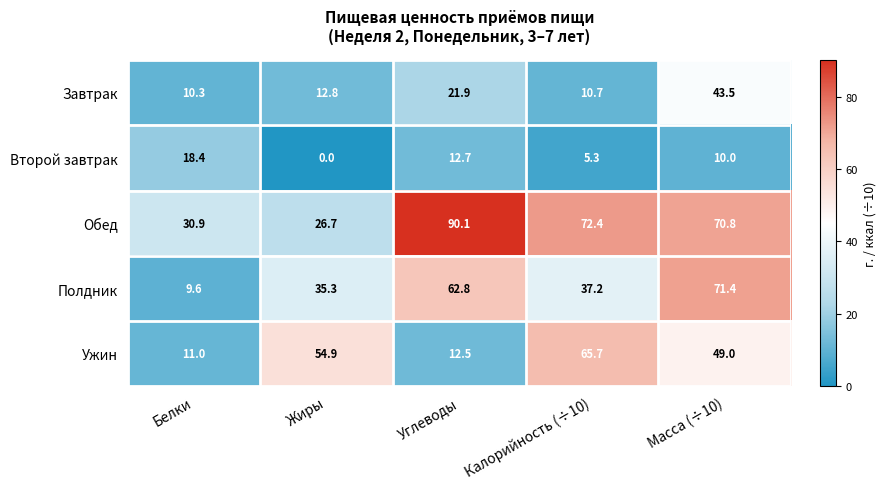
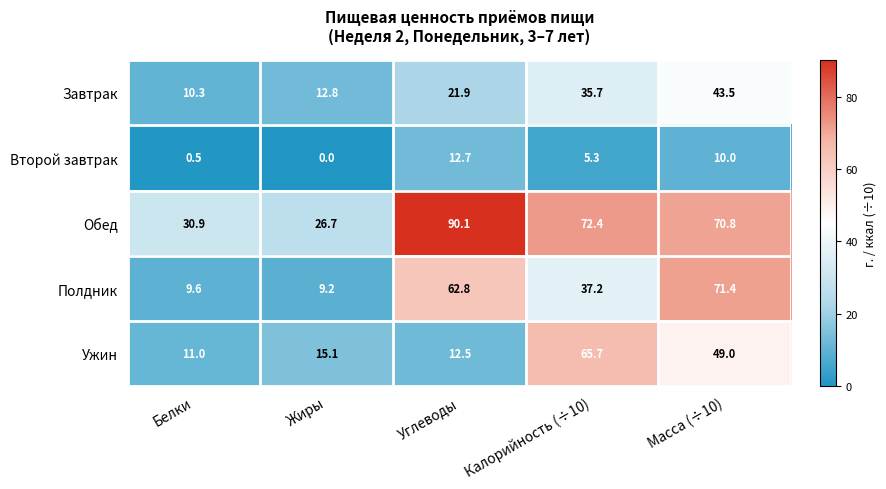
Завтрак, Калорийность (÷10): 10.7 -> 35.7
Второй завтрак, Белки: 18.4 -> 0.5
Полдник, Жиры: 35.3 -> 9.2
Ужин, Жиры: 54.9 -> 15.1
